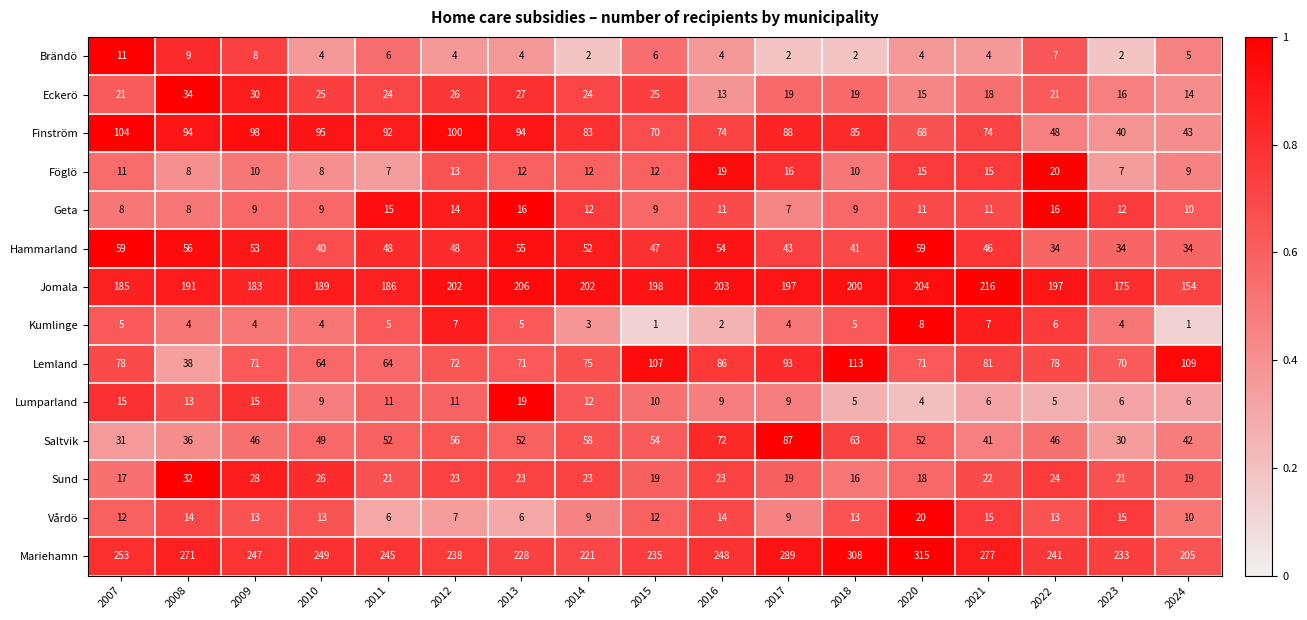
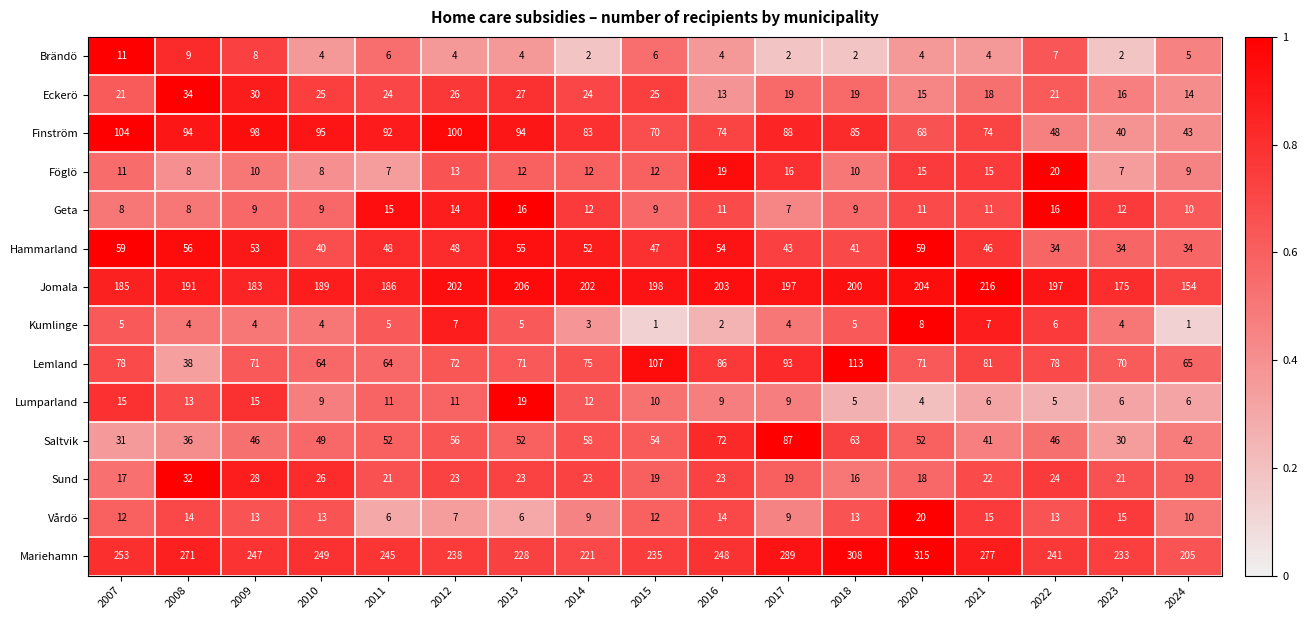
Lemland, 2024: 109 -> 65
